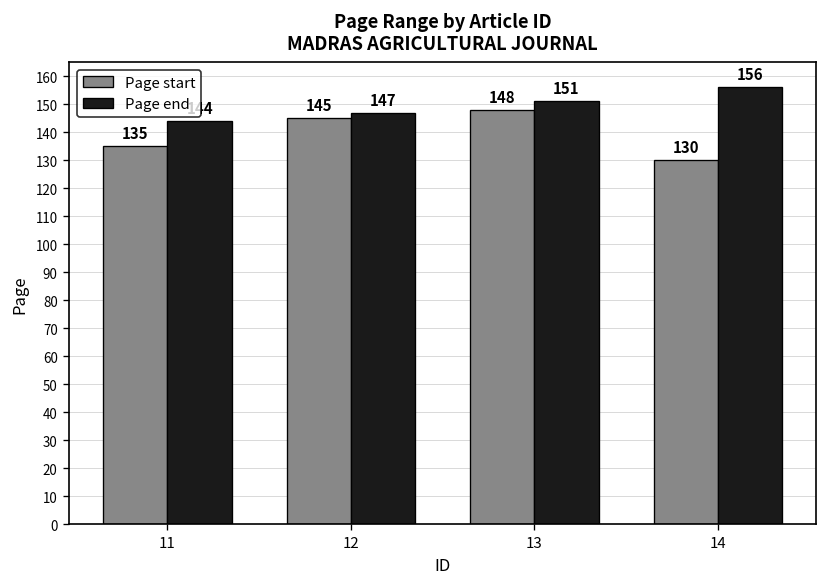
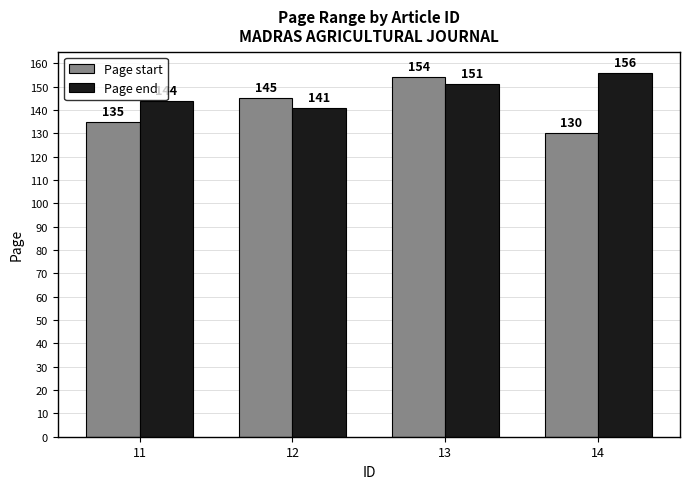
Page end, 12: 147 -> 141
Page start, 13: 148 -> 154
